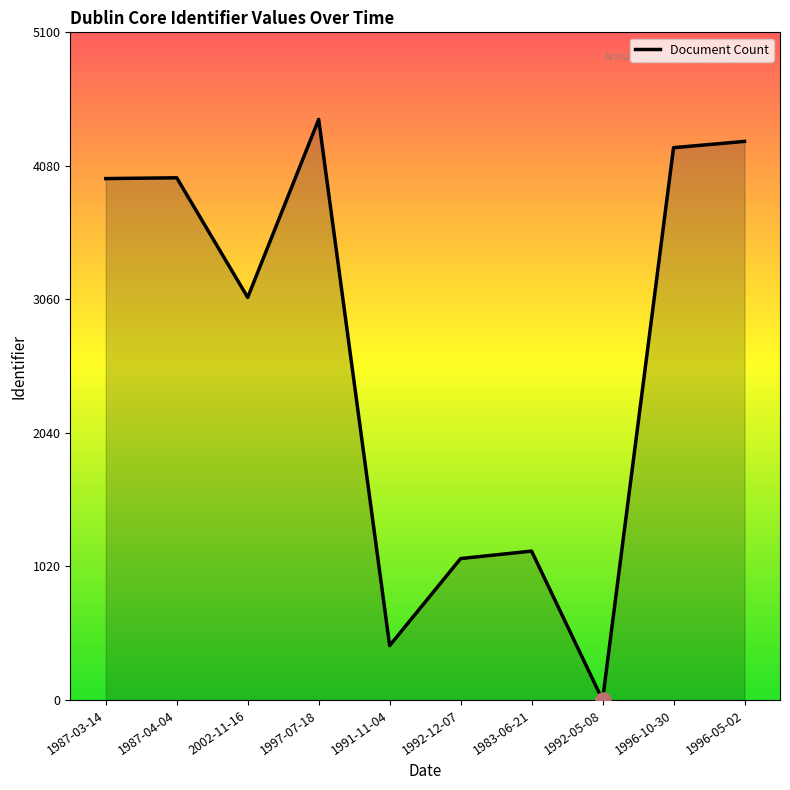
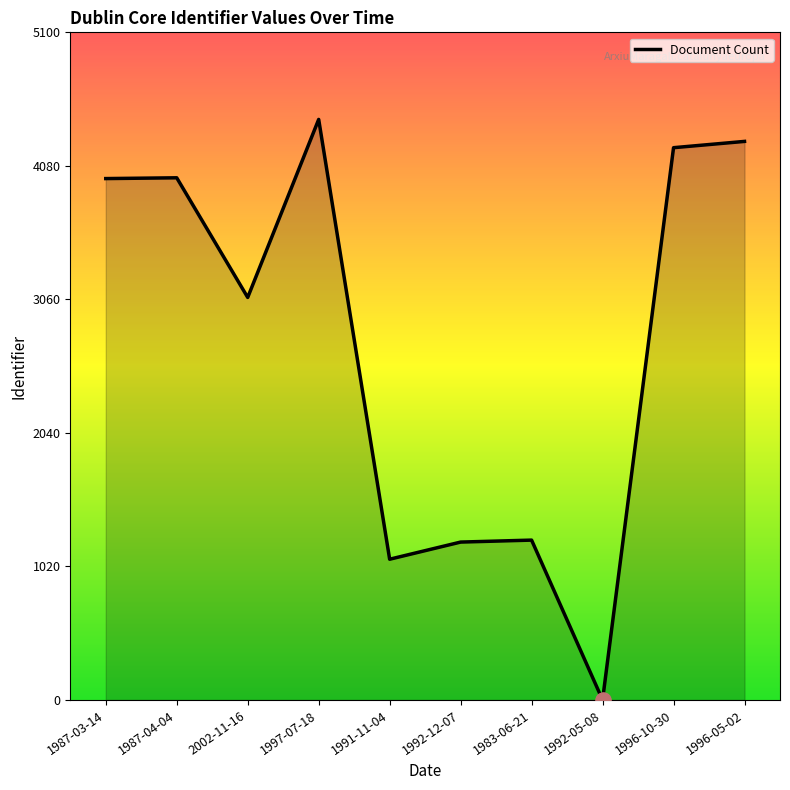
Document Count, 1991-11-04: 420 -> 1080
Document Count, 1992-12-07: 1080 -> 1210
Document Count, 1983-06-21: 1140 -> 1220
